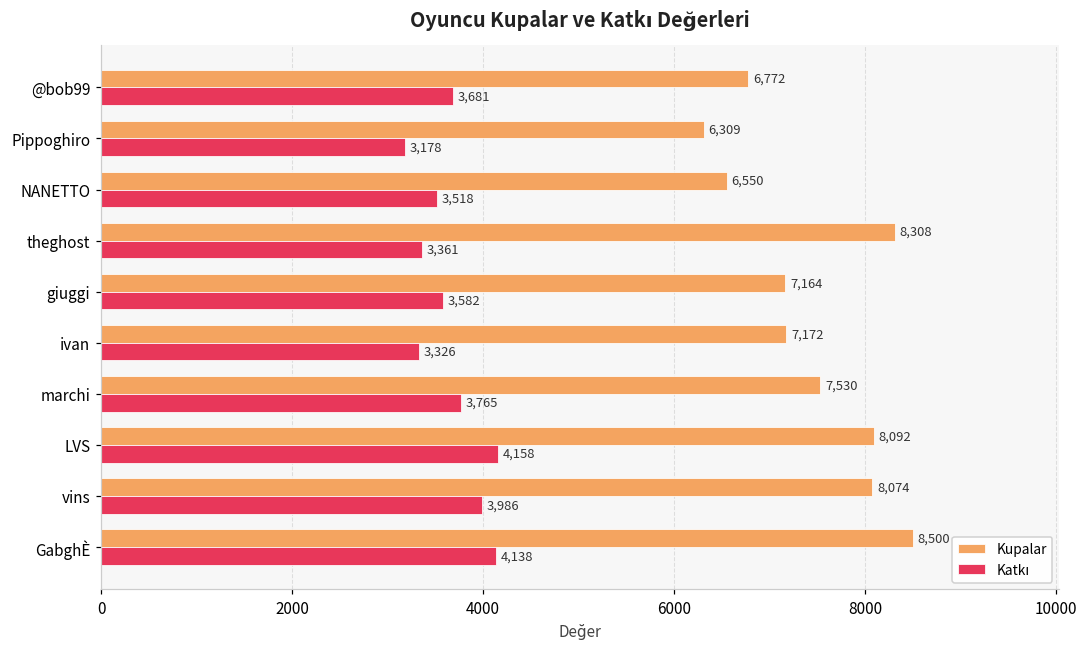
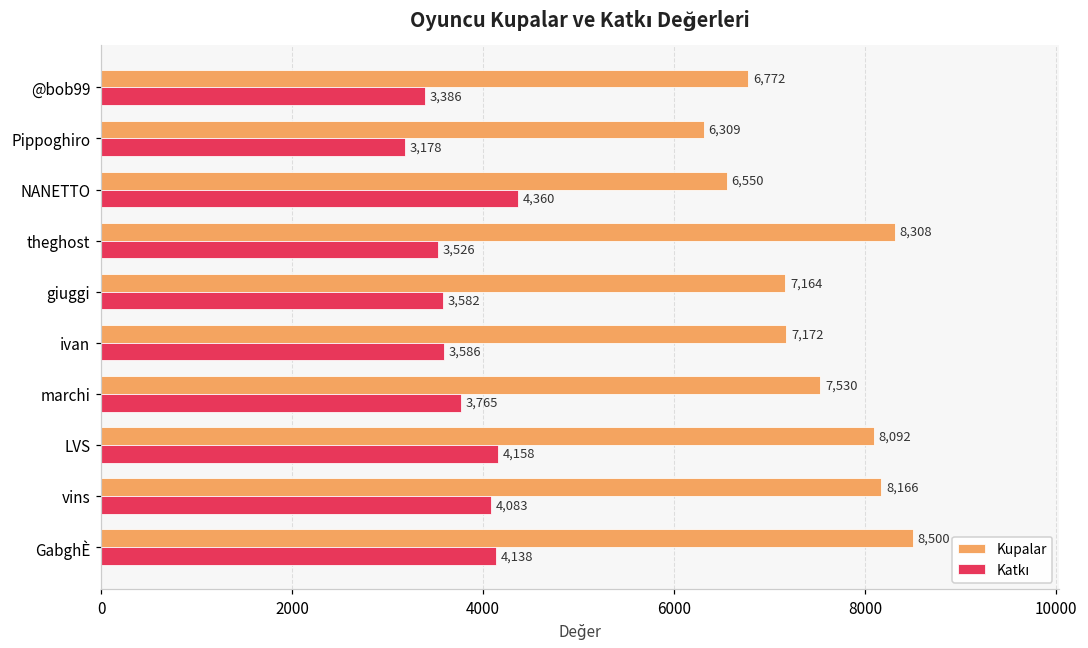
Katkı, @bob99: 3,681 -> 3,386
Katkı, NANETTO: 3,518 -> 4,360
Katkı, theghost: 3,361 -> 3,526
Katkı, ivan: 3,326 -> 3,586
Kupalar, vins: 8,074 -> 8,166
Katkı, vins: 3,986 -> 4,083
